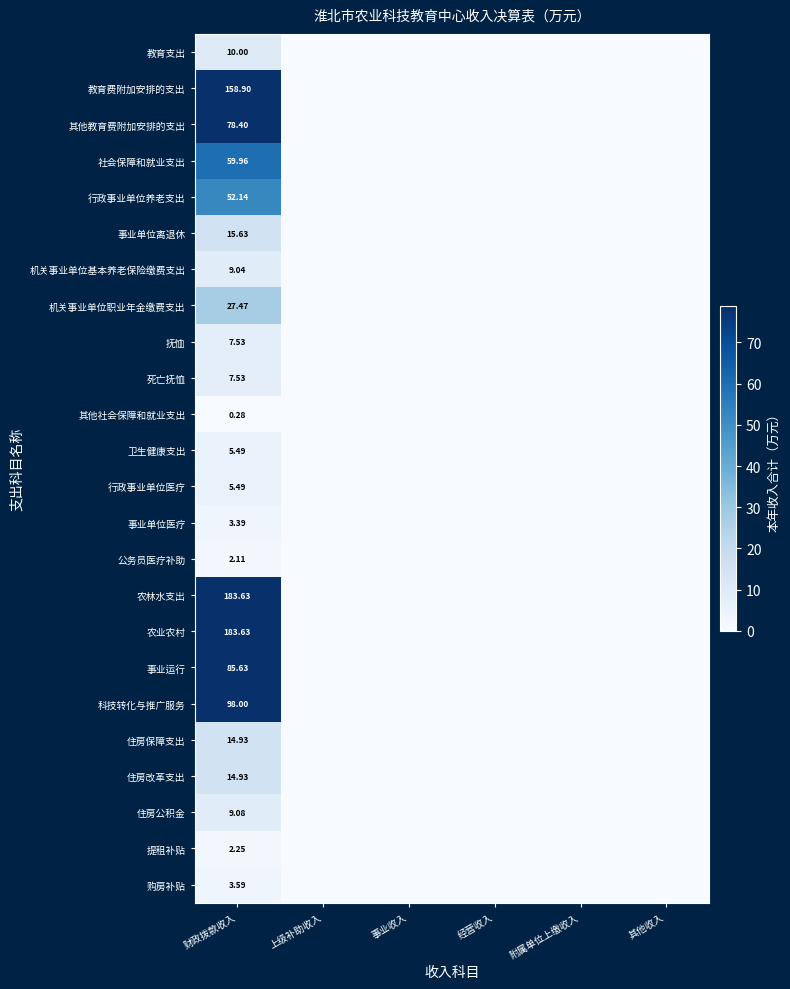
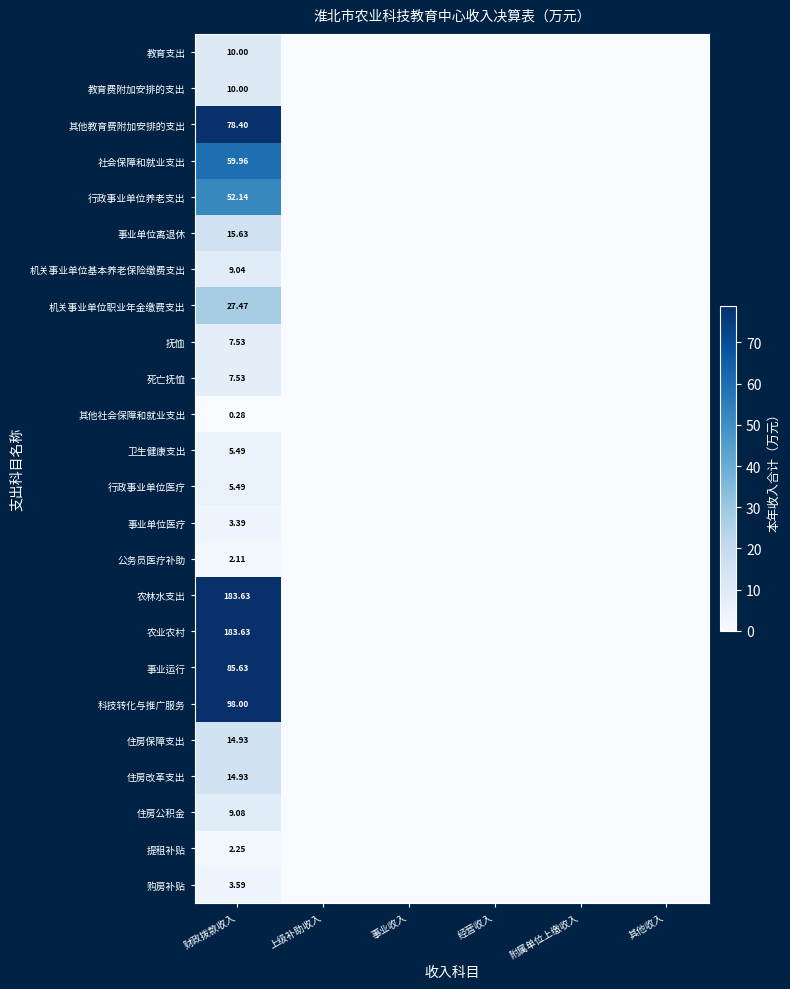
教育费附加安排的支出, 财政拨款收入: 158.90 -> 10.00
